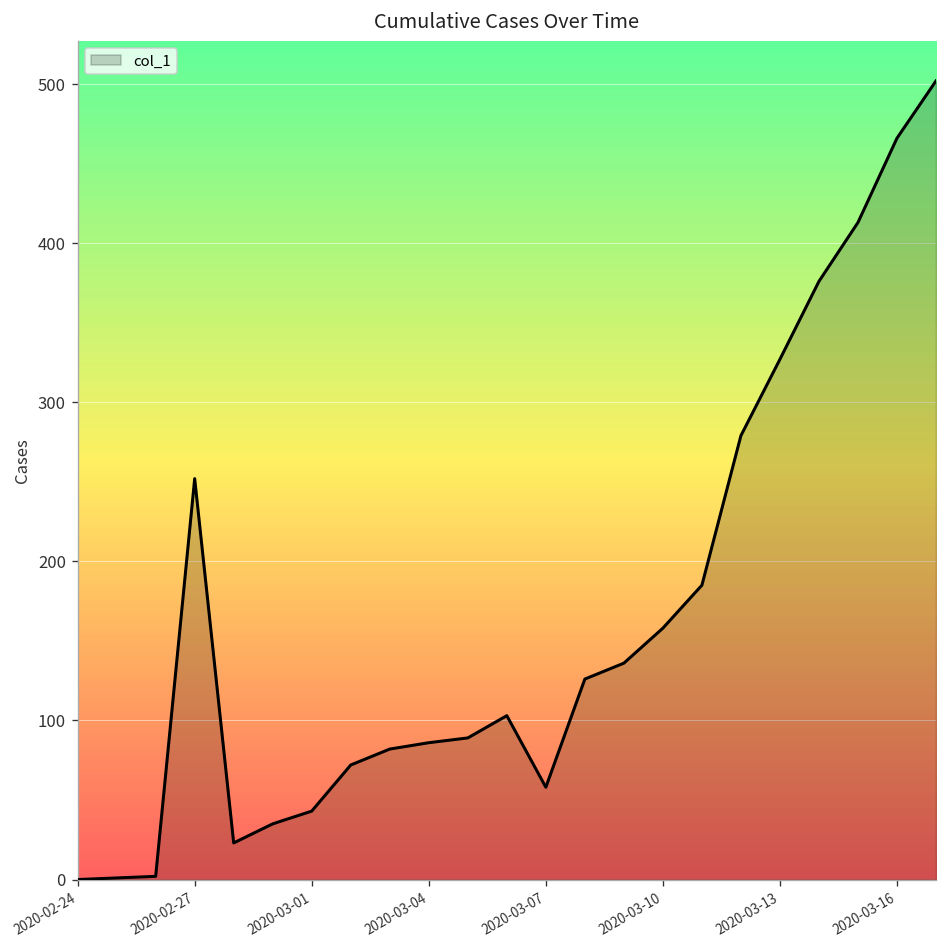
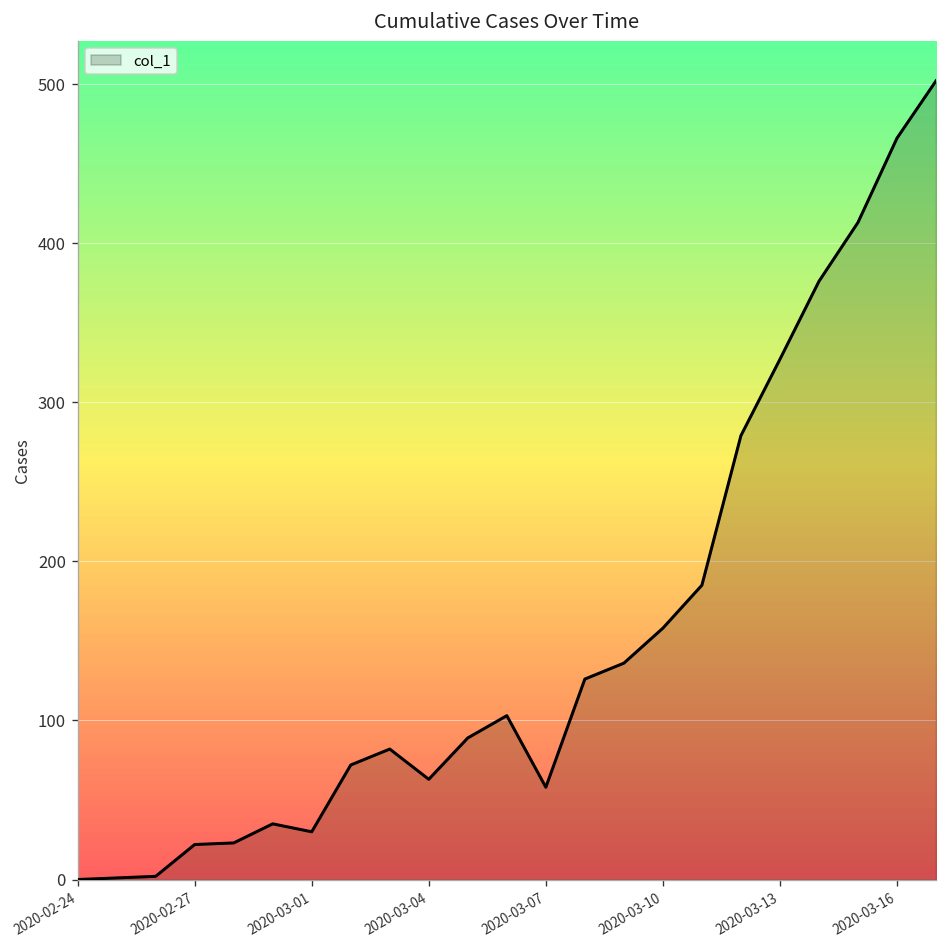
2020-02-27: 252 -> 22
2020-03-01: 43 -> 30
2020-03-04: 86 -> 63
